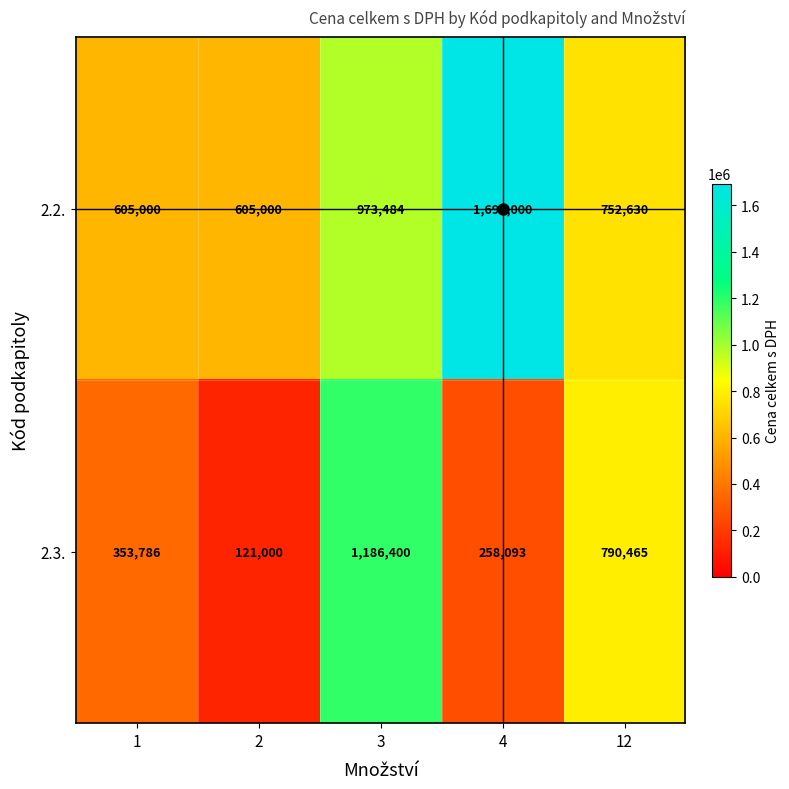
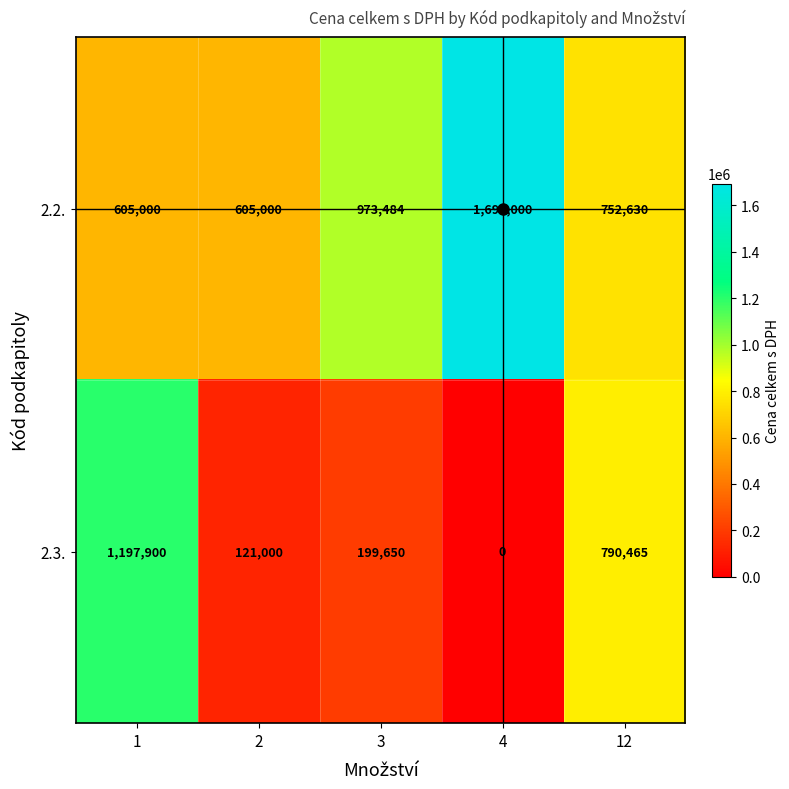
2.3., 1: 353,786 -> 1,197,900
2.3., 3: 1,186,400 -> 199,650
2.3., 4: 258,093 -> 0
